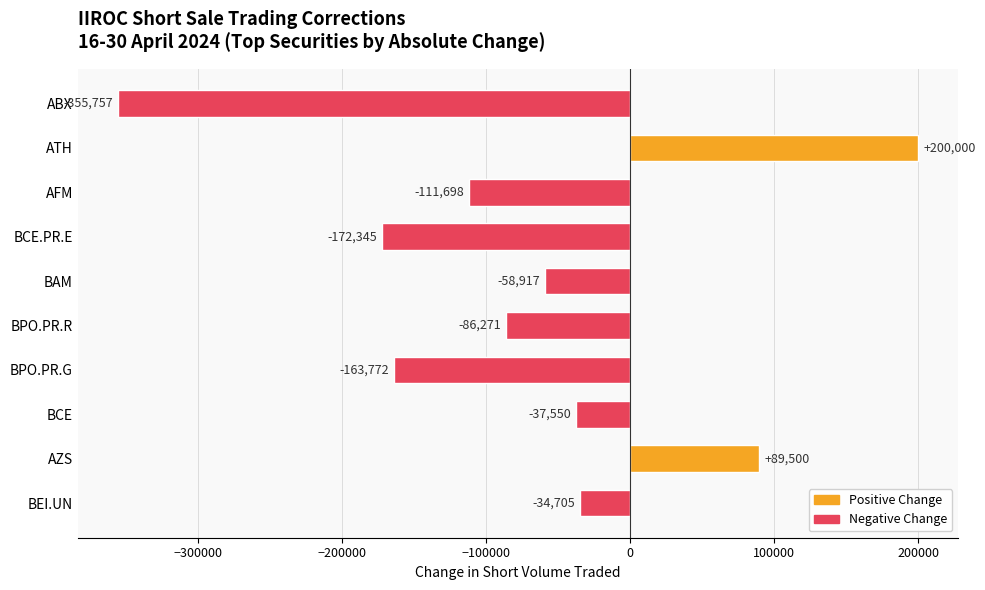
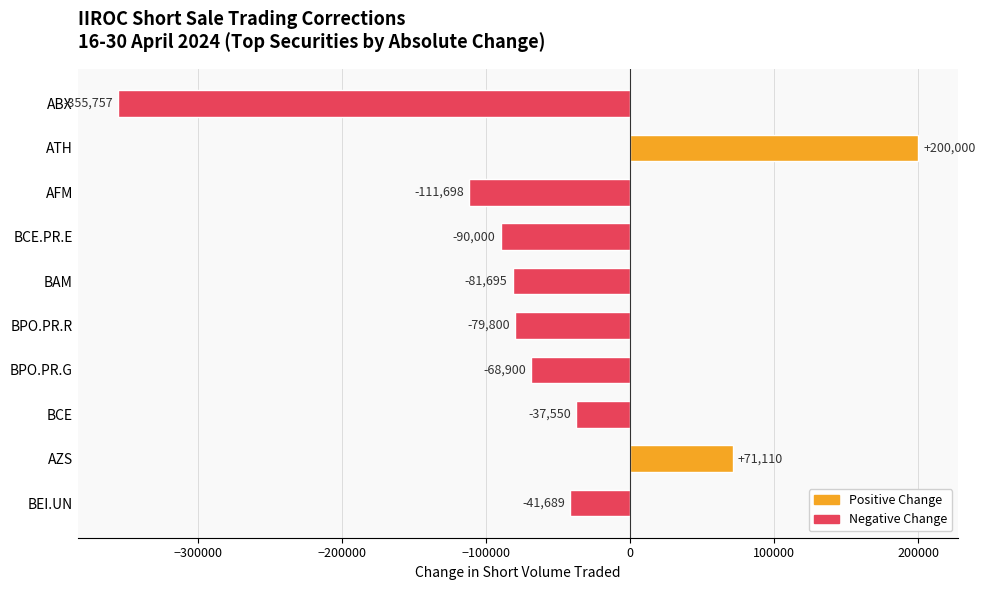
BCE.PR.E: -172,345 -> -90,000
BAM: -58,917 -> -81,695
BPO.PR.R: -86,271 -> -79,800
BPO.PR.G: -163,772 -> -68,900
AZS: +89,500 -> +71,110
BEI.UN: -34,705 -> -41,689
